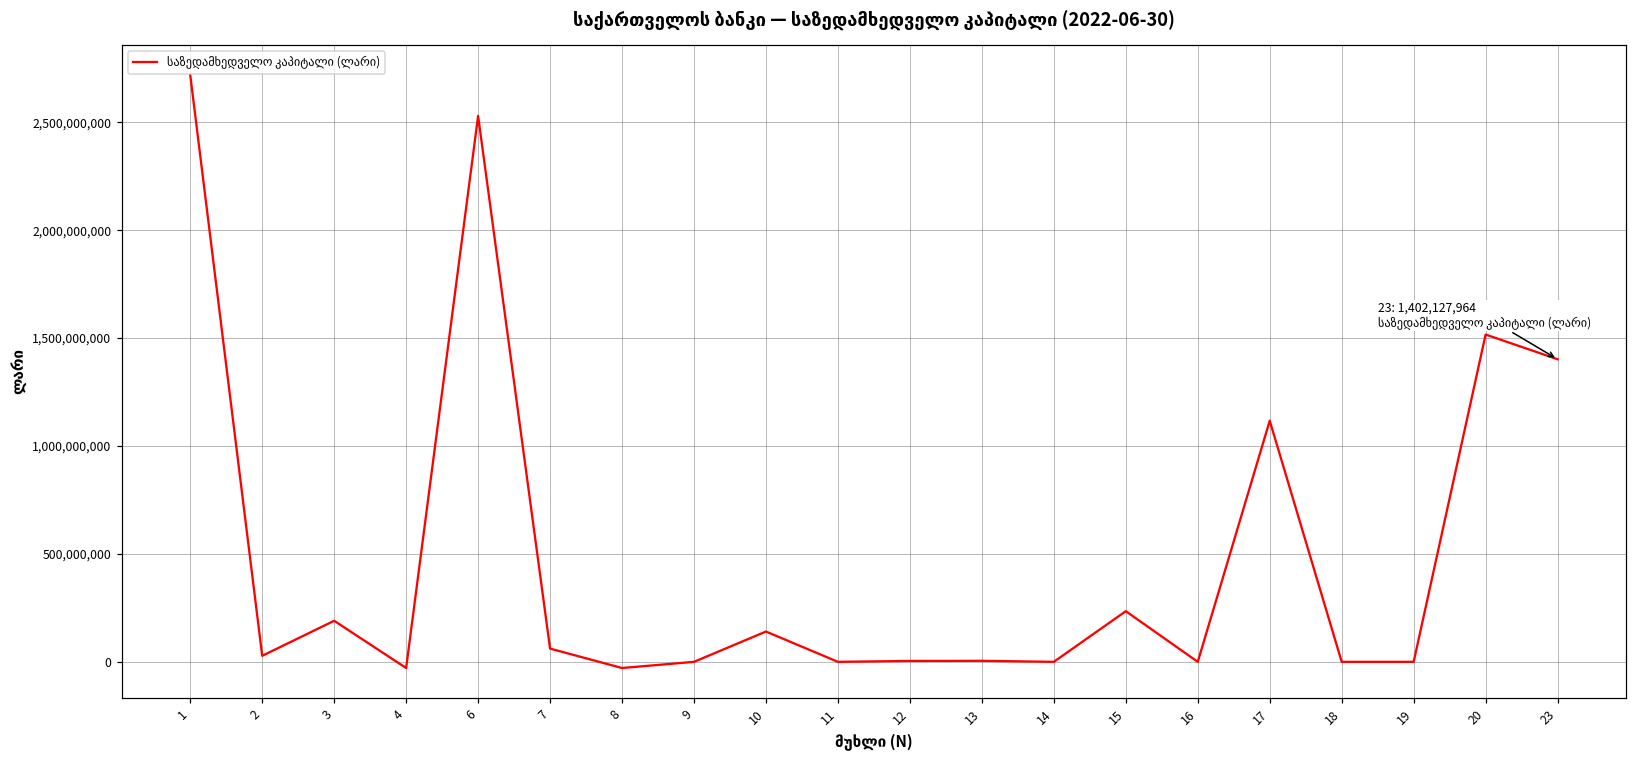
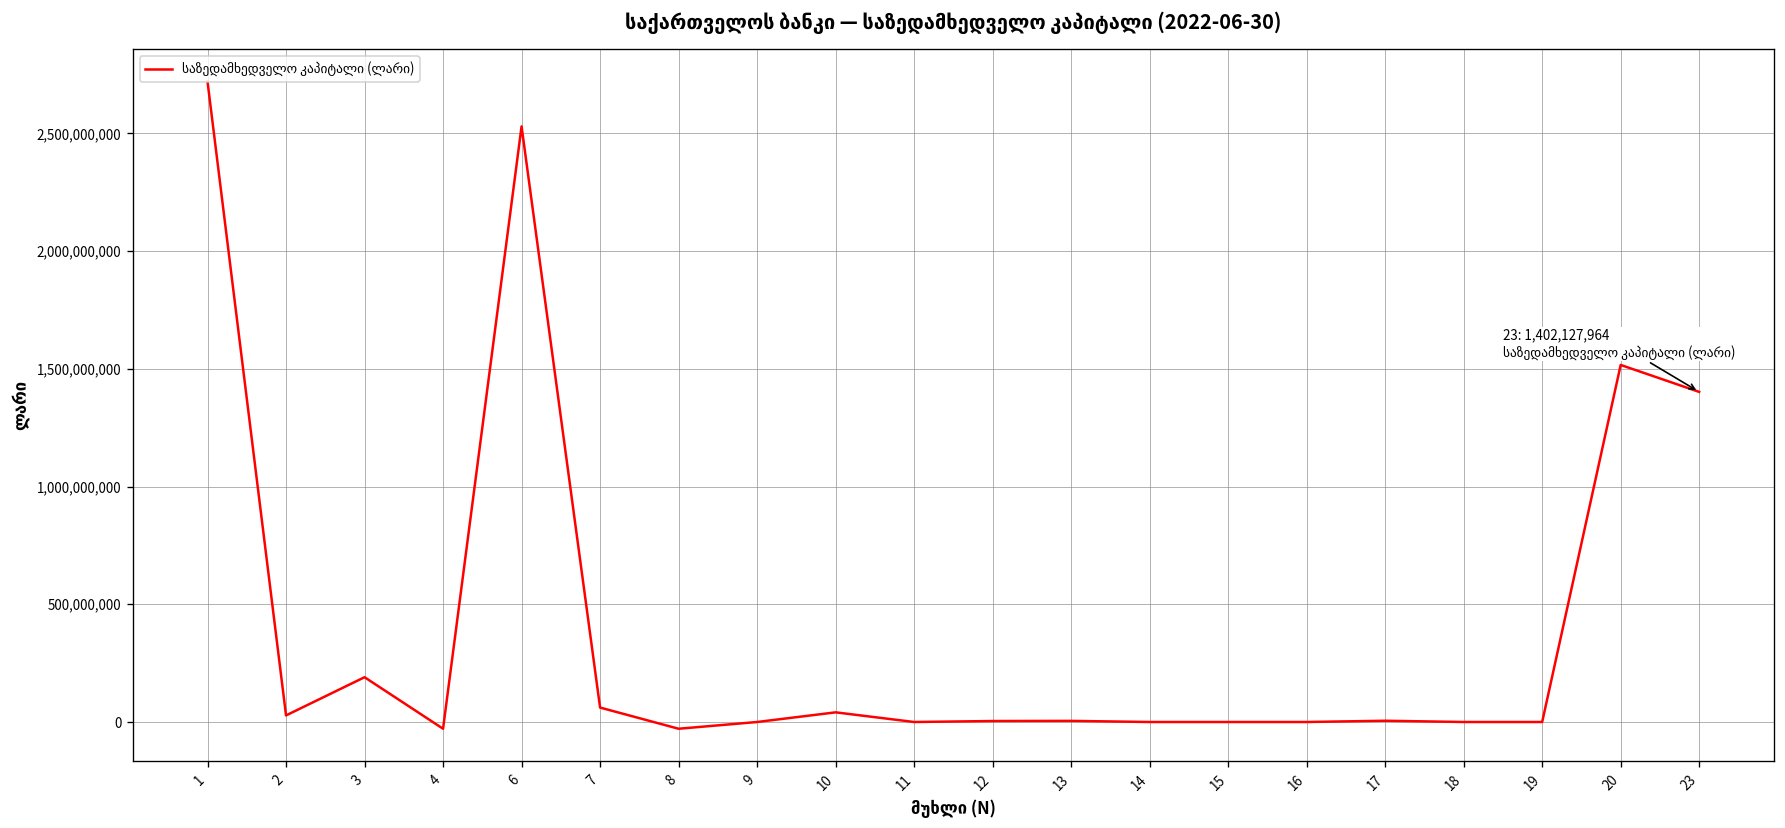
10: 140,000,000 -> 40,000,000
15: 230,000,000 -> 0
17: 1,120,000,000 -> 10,000,000
